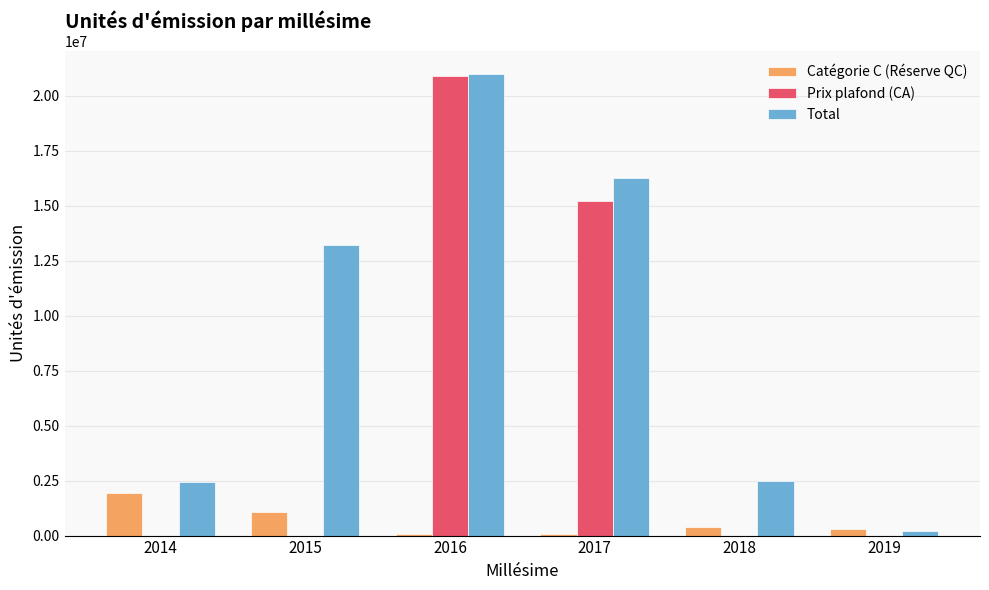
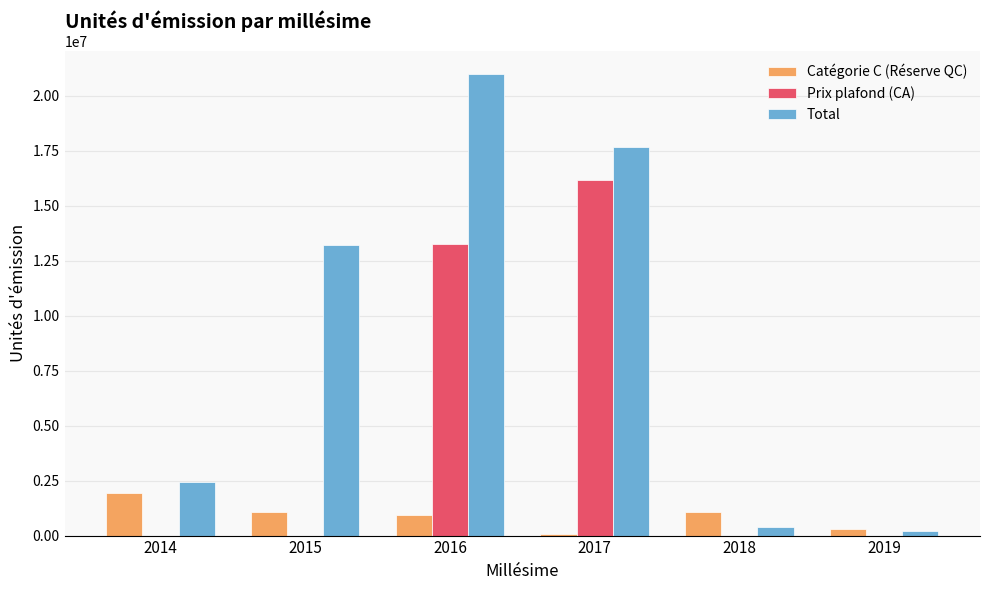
Catégorie C (Réserve QC), 2016: 100000 -> 1000000
Prix plafond (CA), 2016: 20900000 -> 13300000
Prix plafond (CA), 2017: 15200000 -> 16200000
Total, 2017: 16200000 -> 17700000
Catégorie C (Réserve QC), 2018: 400000 -> 1100000
Total, 2018: 2500000 -> 400000
